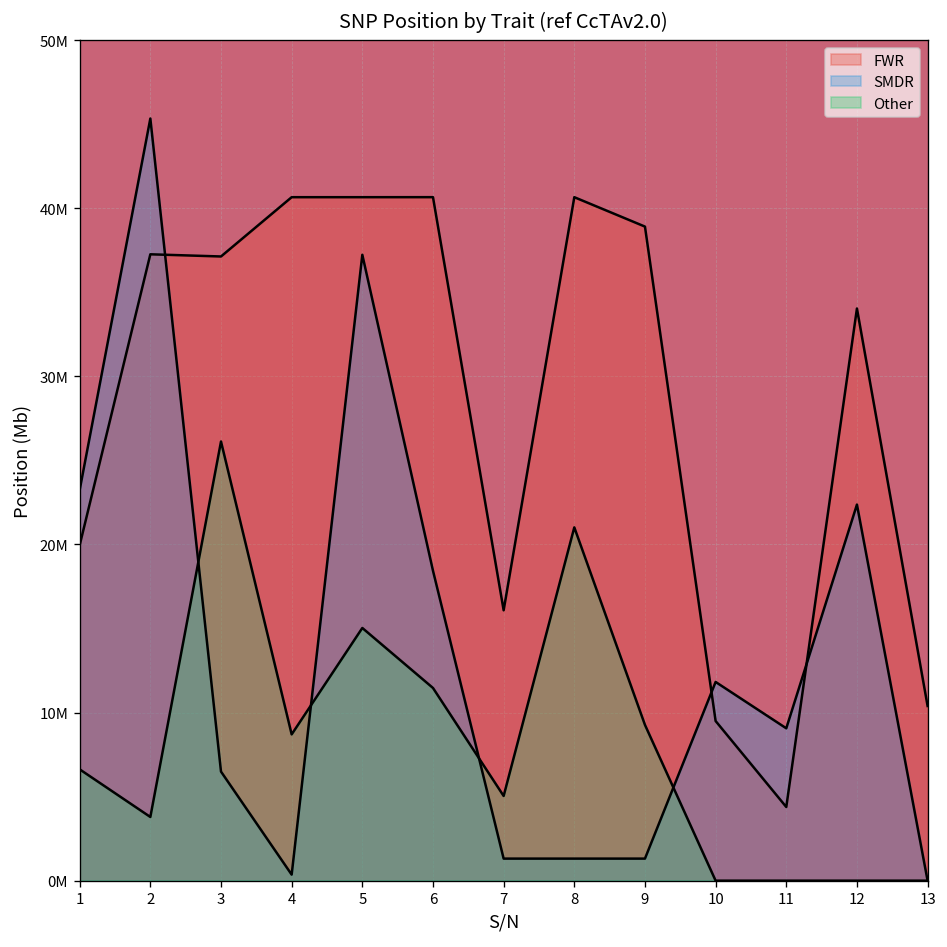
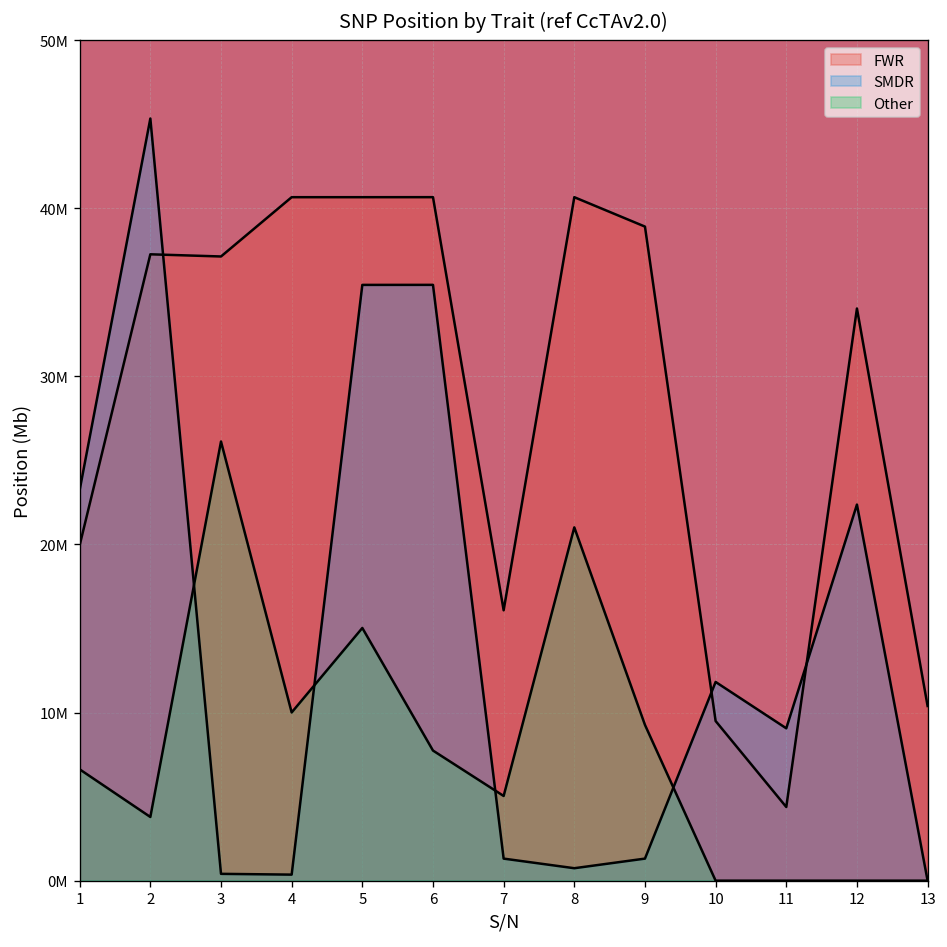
SMDR, 3: 6500000 -> 400000
Other, 4: 8700000 -> 10000000
SMDR, 5: 37200000 -> 35400000
SMDR, 6: 18400000 -> 35400000
Other, 6: 11500000 -> 7700000
SMDR, 8: 1300000 -> 700000
